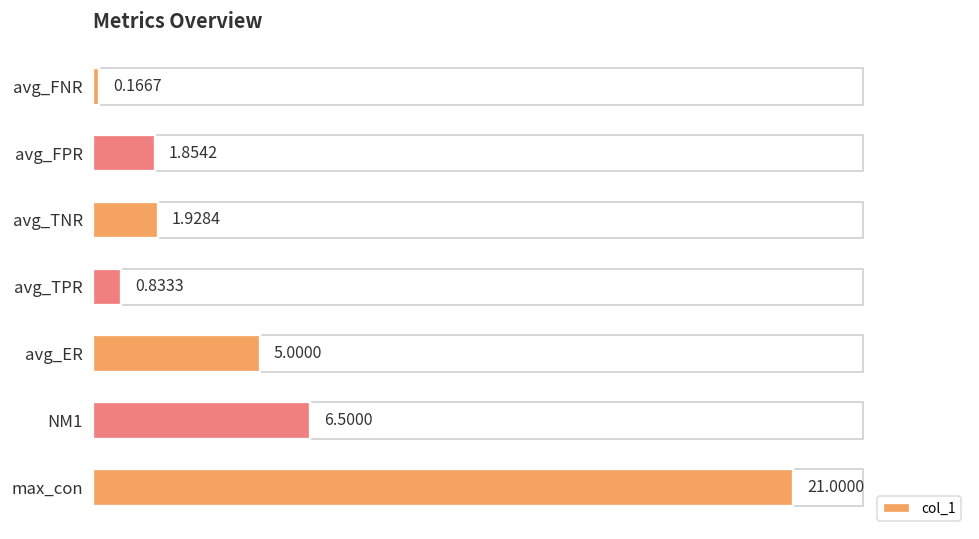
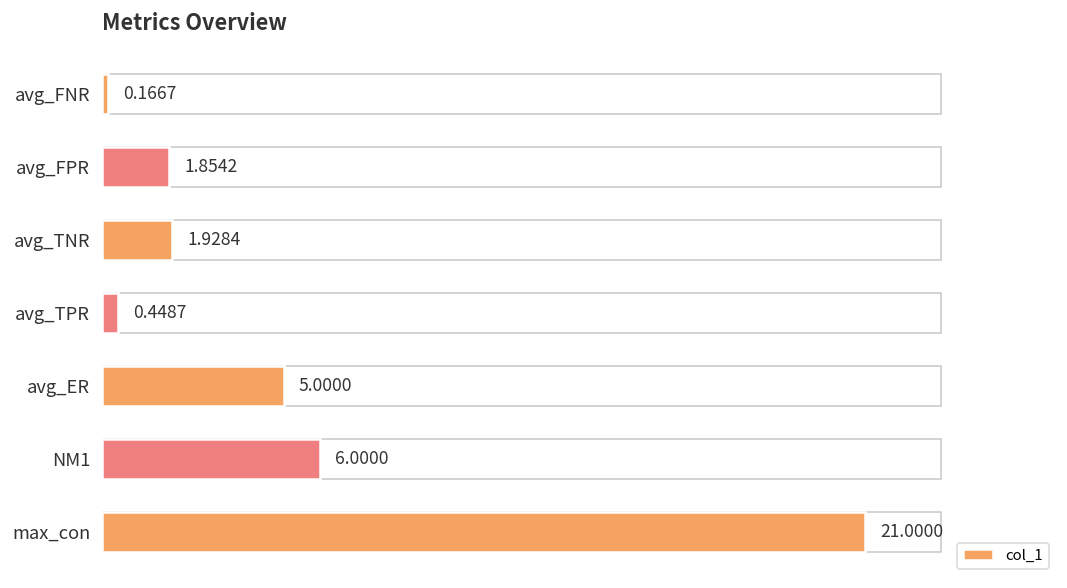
avg_TPR: 0.8333 -> 0.4487
NM1: 6.5000 -> 6.0000
